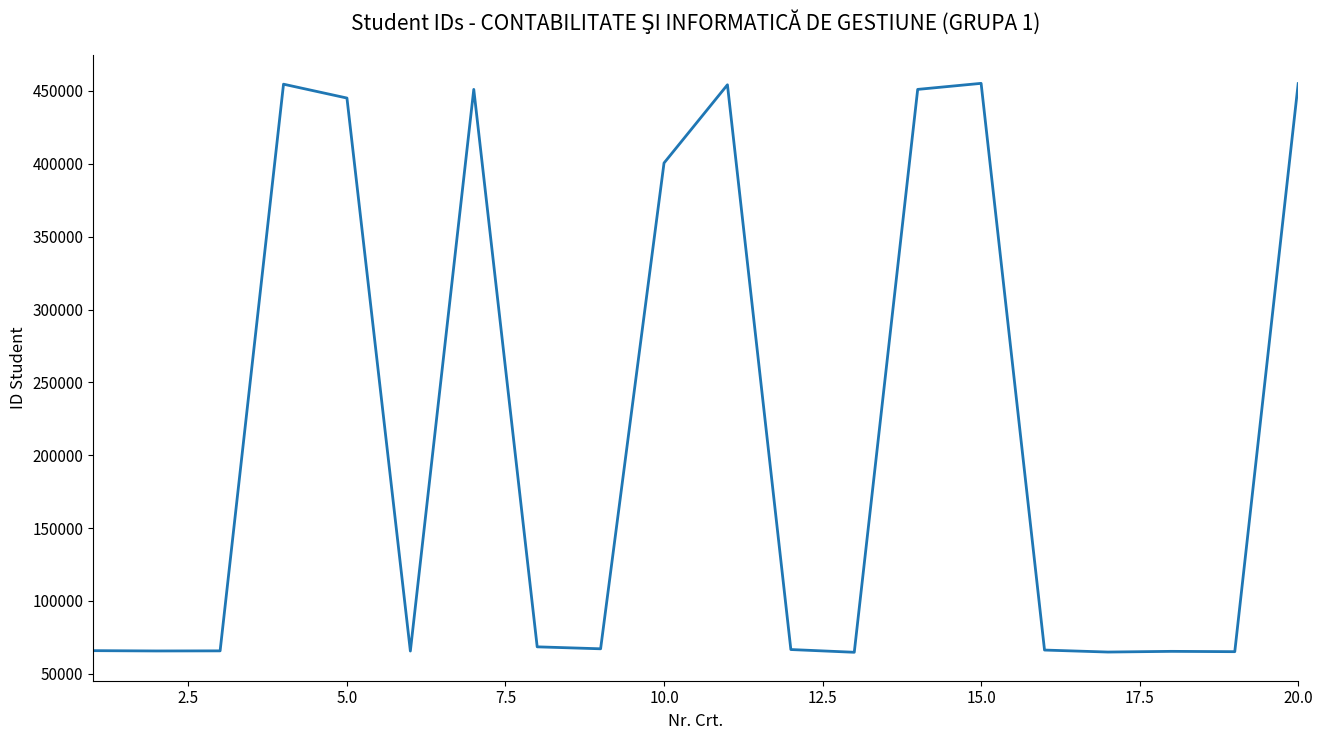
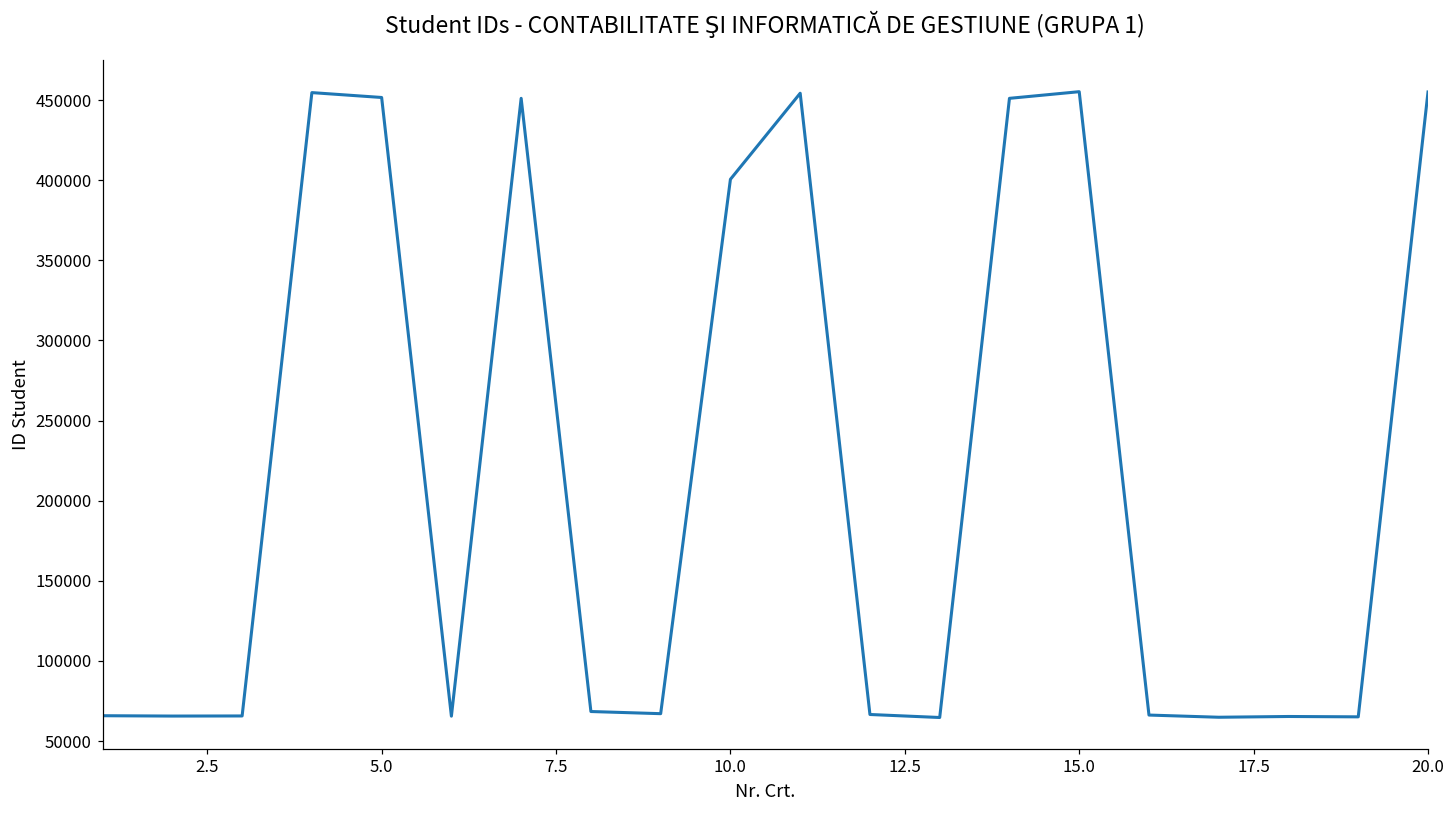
5.0: 445000 -> 452000
